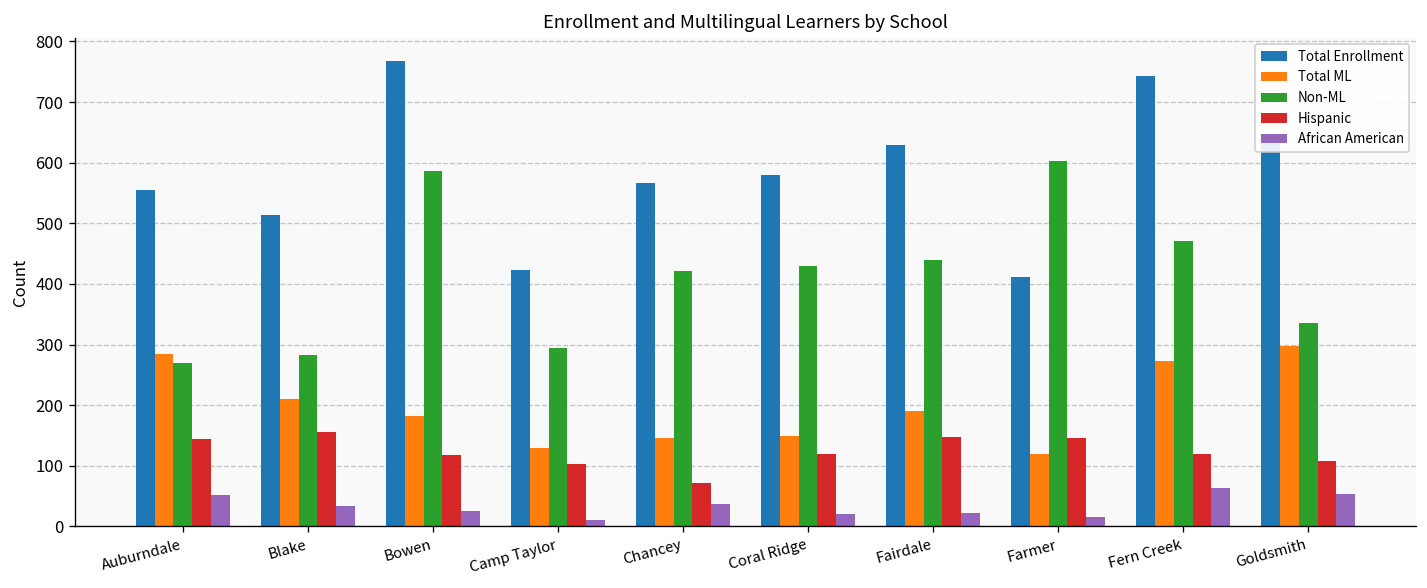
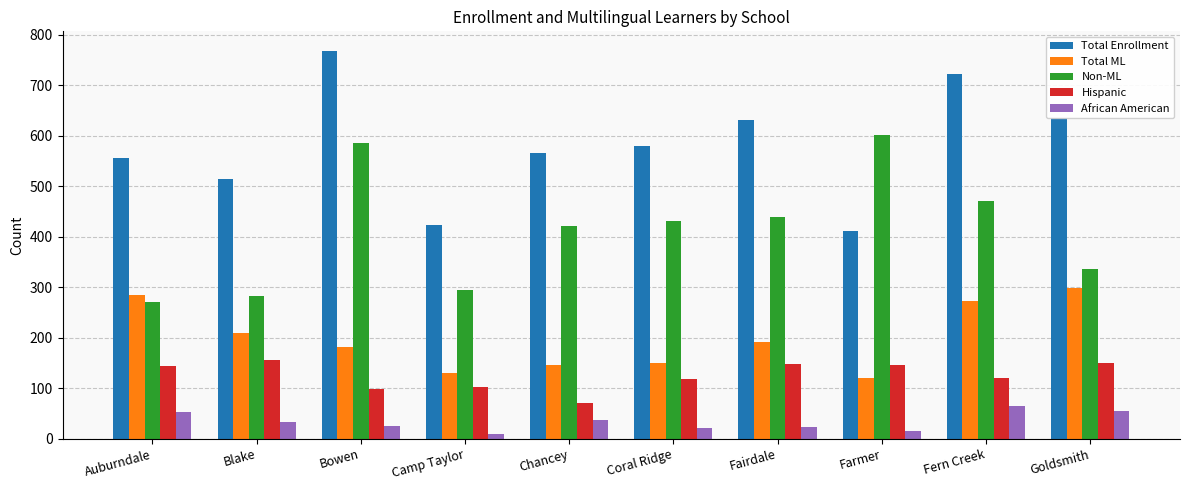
Hispanic, Bowen: 120 -> 100
Total Enrollment, Fern Creek: 740 -> 720
Hispanic, Goldsmith: 110 -> 150
